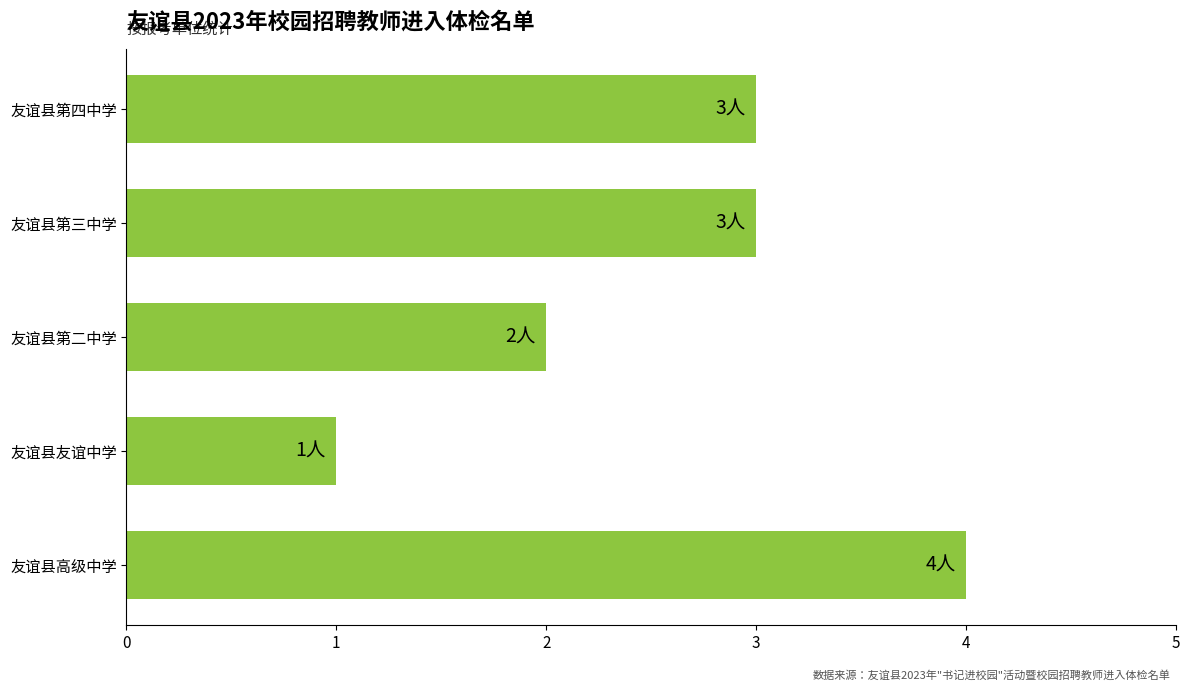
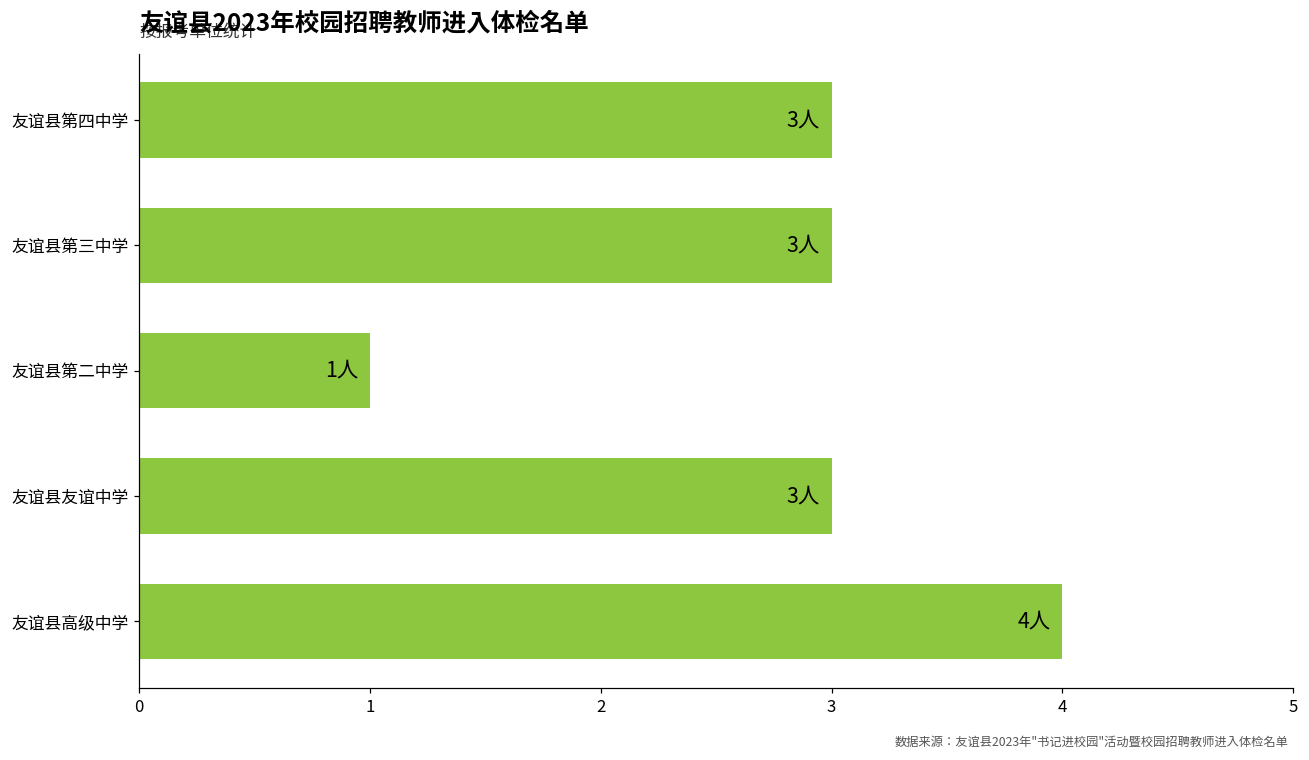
友谊县第二中学: 2人 -> 1人
友谊县友谊中学: 1人 -> 3人
